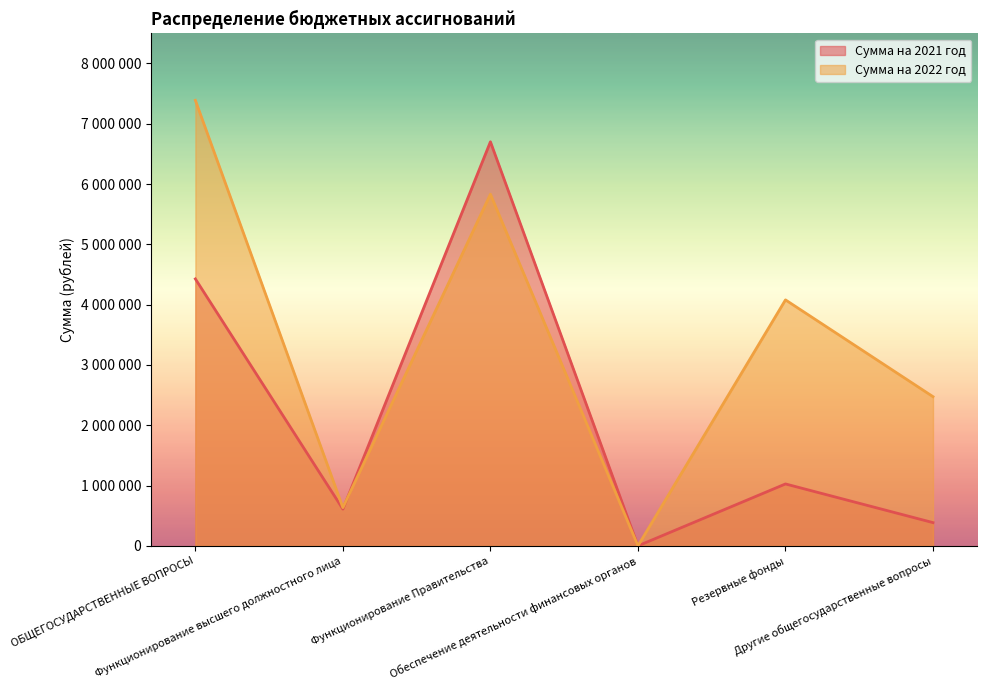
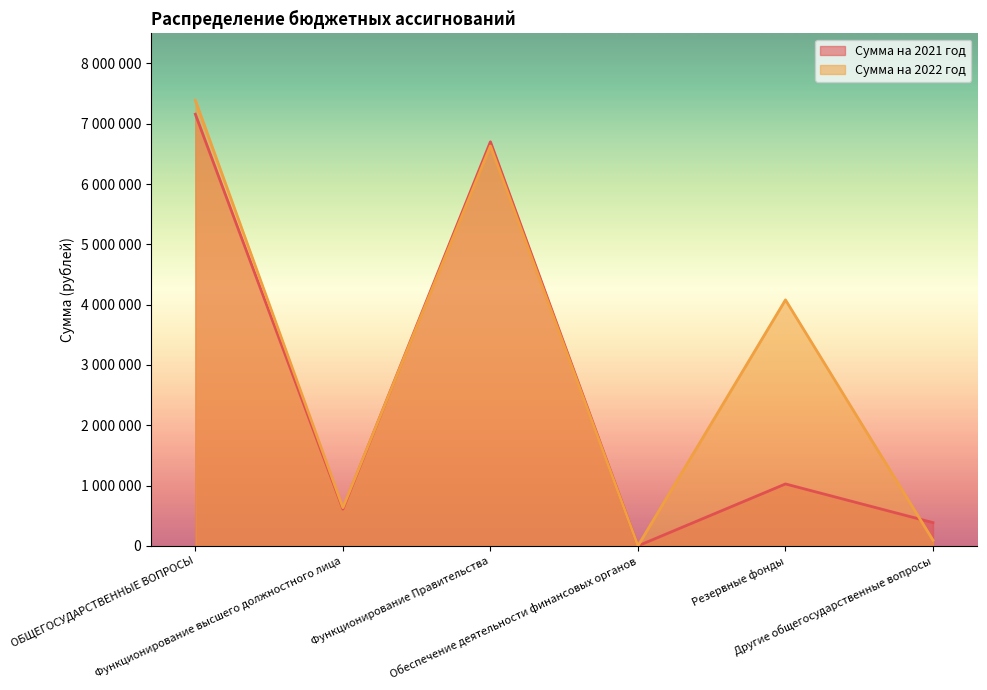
Сумма на 2021 год, ОБЩЕГОСУДАРСТВЕННЫЕ ВОПРОСЫ: 4400000 -> 7200000
Сумма на 2022 год, Функционирование Правительства: 5800000 -> 6600000
Сумма на 2022 год, Другие общегосударственные вопросы: 2500000 -> 100000
